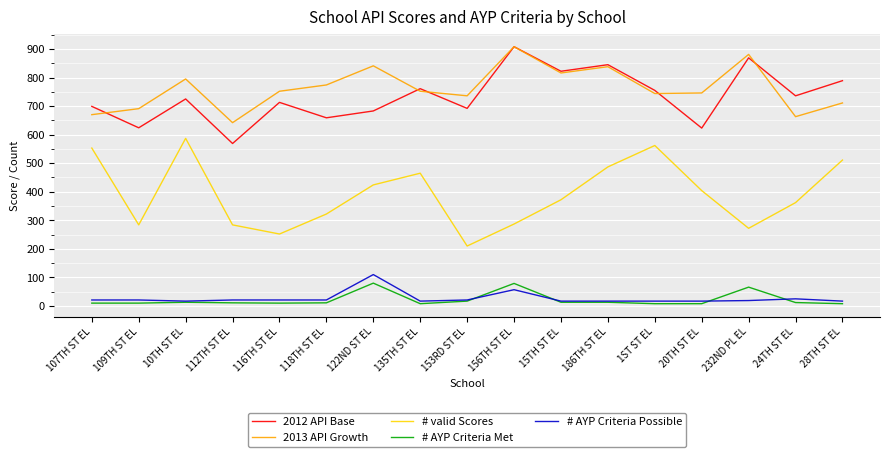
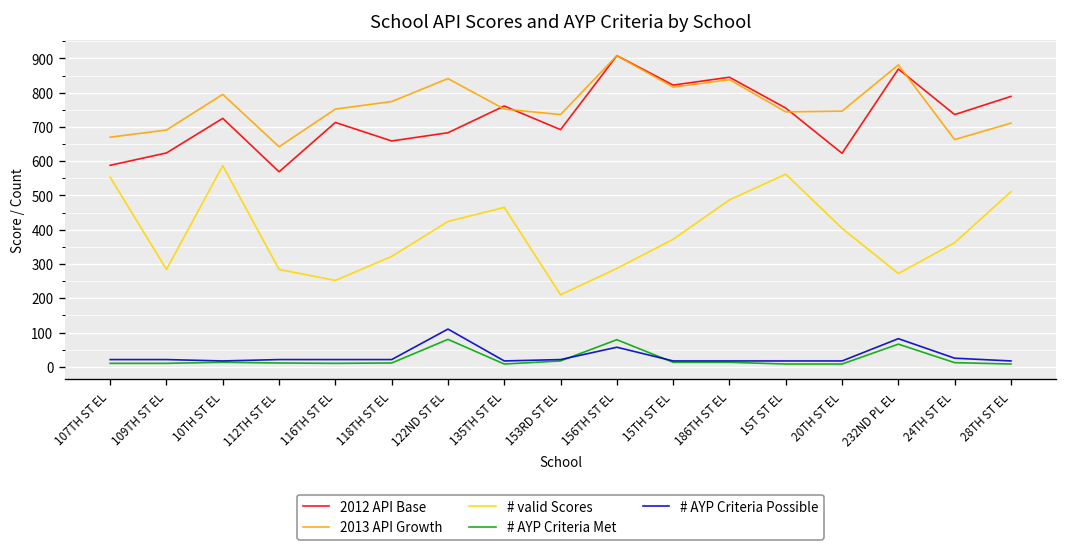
2012 API Base, 107TH ST EL: 700 -> 590
# AYP Criteria Possible, 232ND PL EL: 20 -> 80
